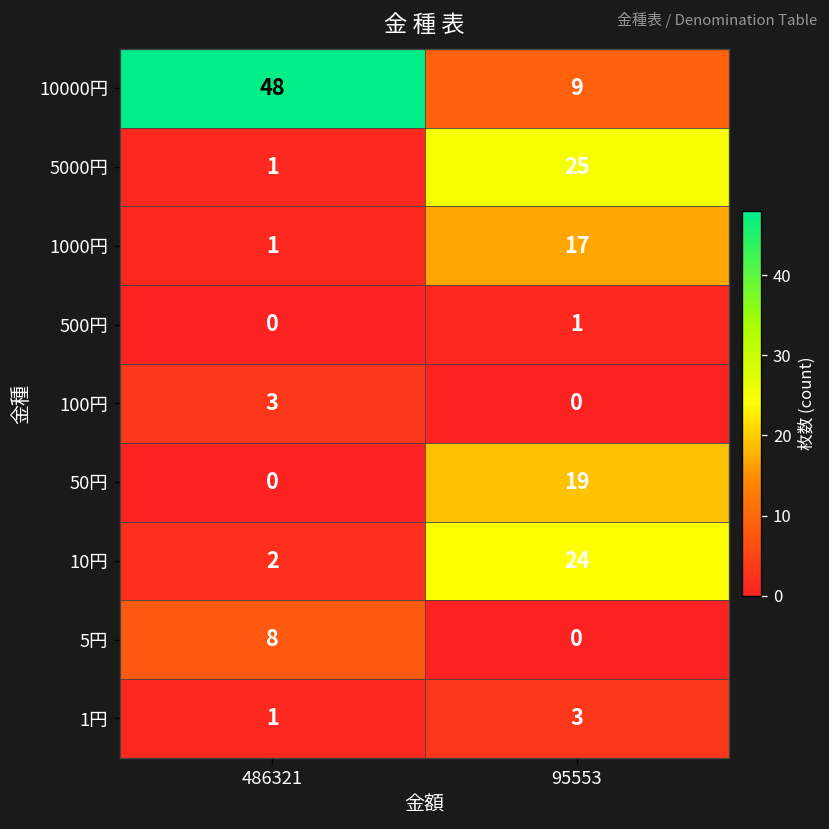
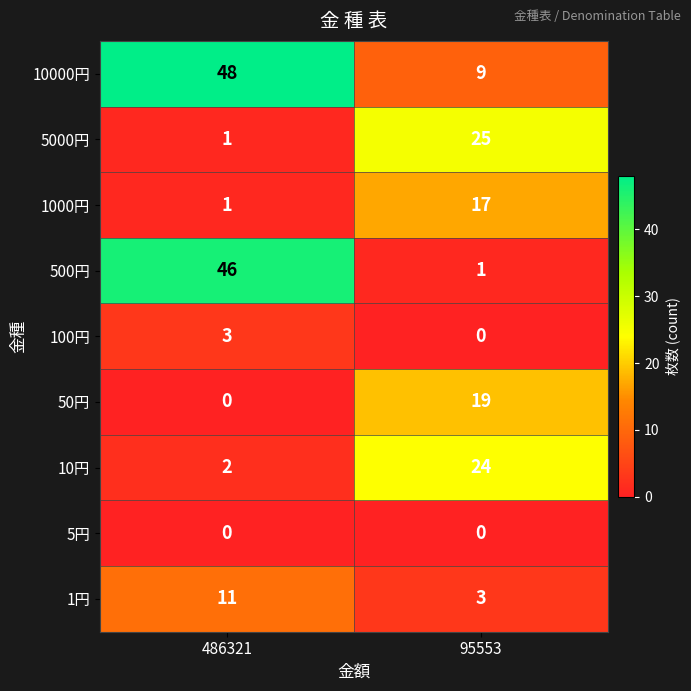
500円, 486321: 0 -> 46
5円, 486321: 8 -> 0
1円, 486321: 1 -> 11
